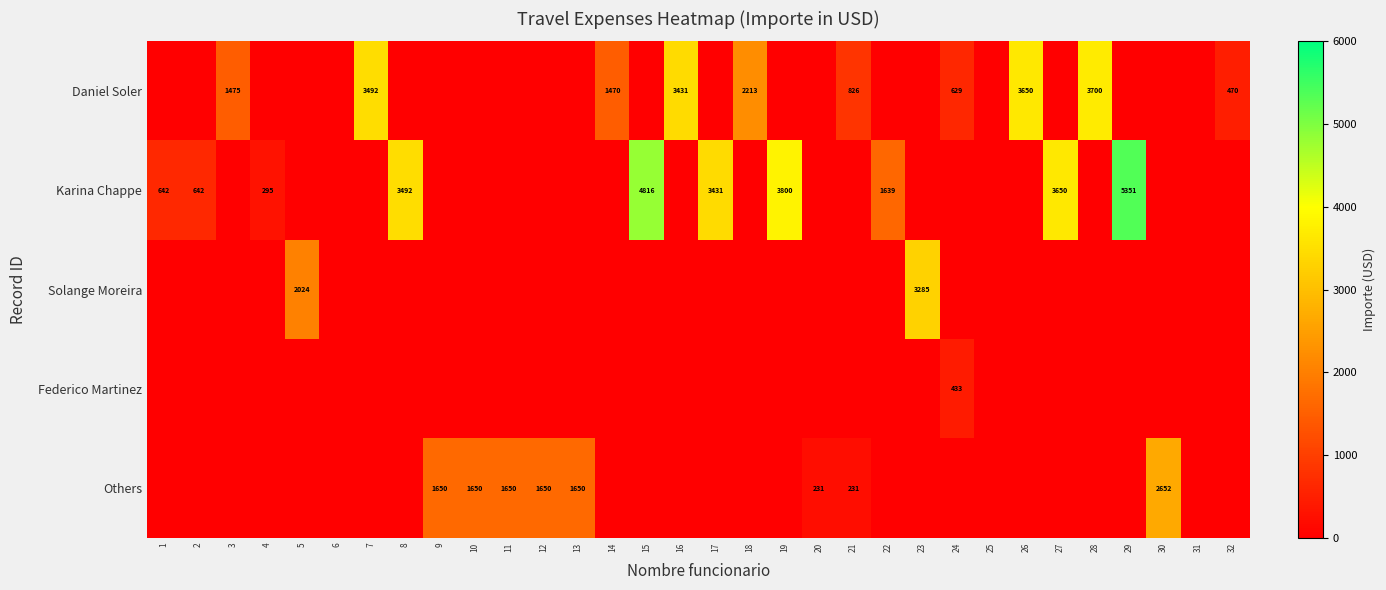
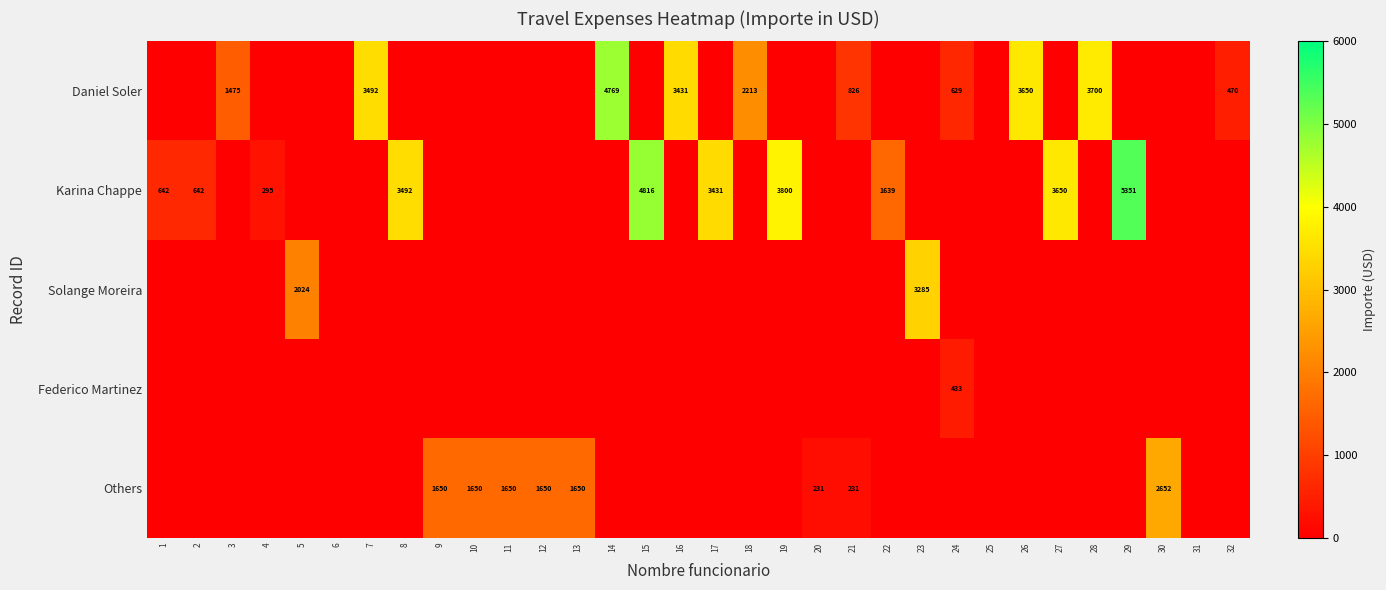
Daniel Soler, 14: 1470 -> 4769
